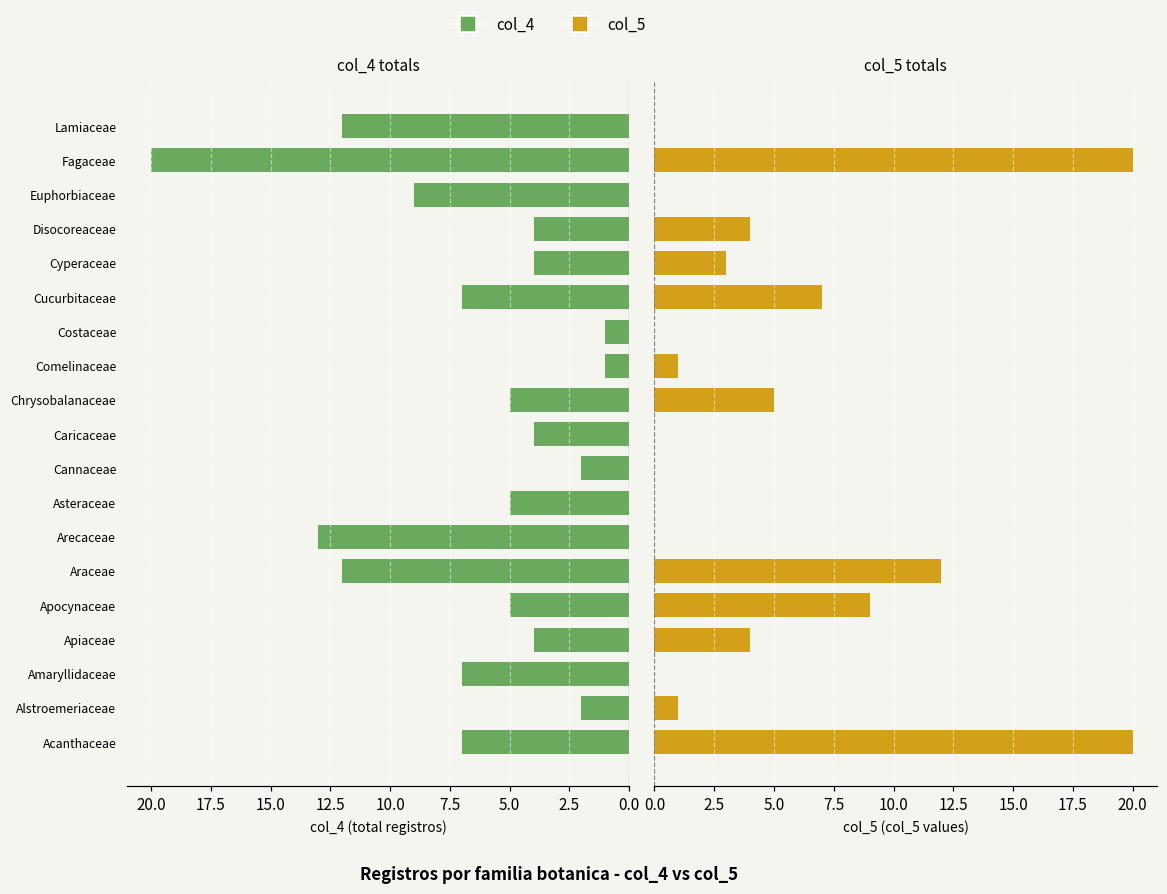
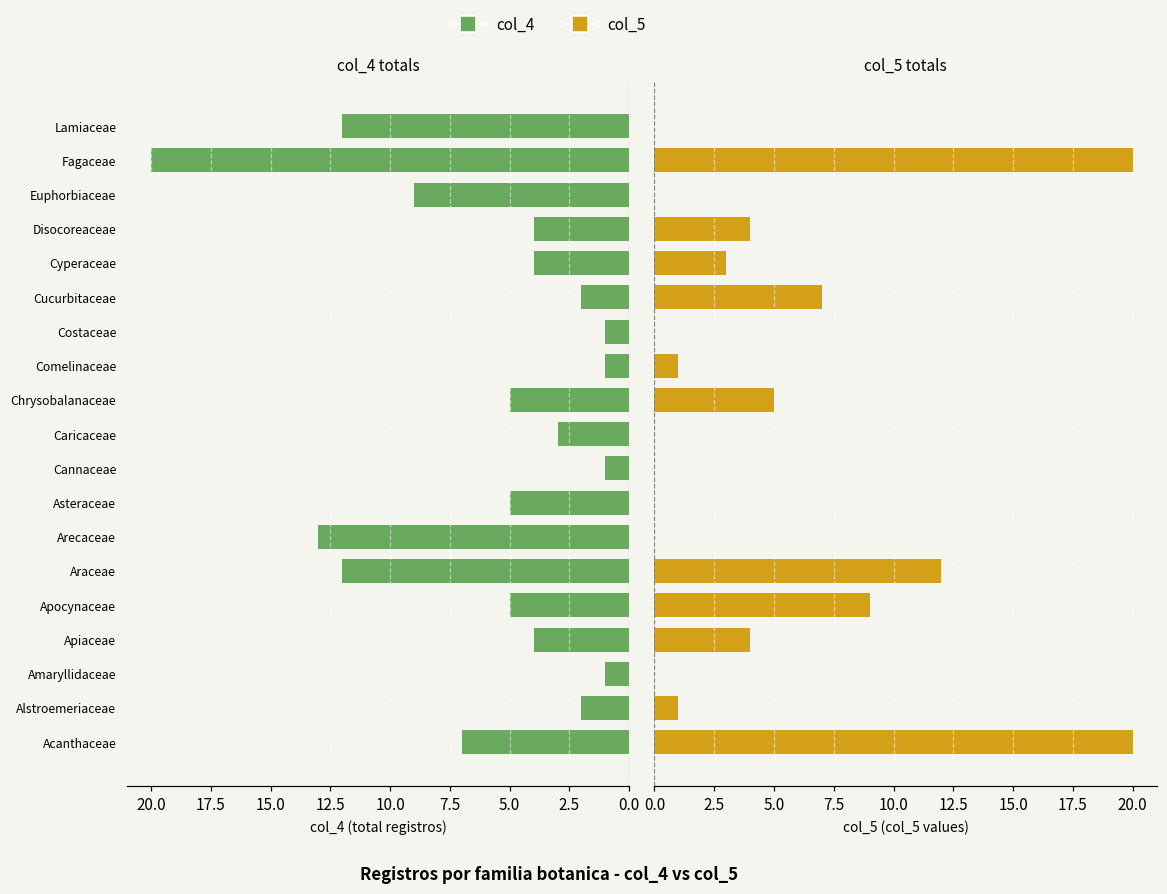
col_4 totals, Cucurbitaceae: 7 -> 2
col_4 totals, Caricaceae: 4 -> 3
col_4 totals, Cannaceae: 2 -> 1
col_4 totals, Amaryllidaceae: 7 -> 1
